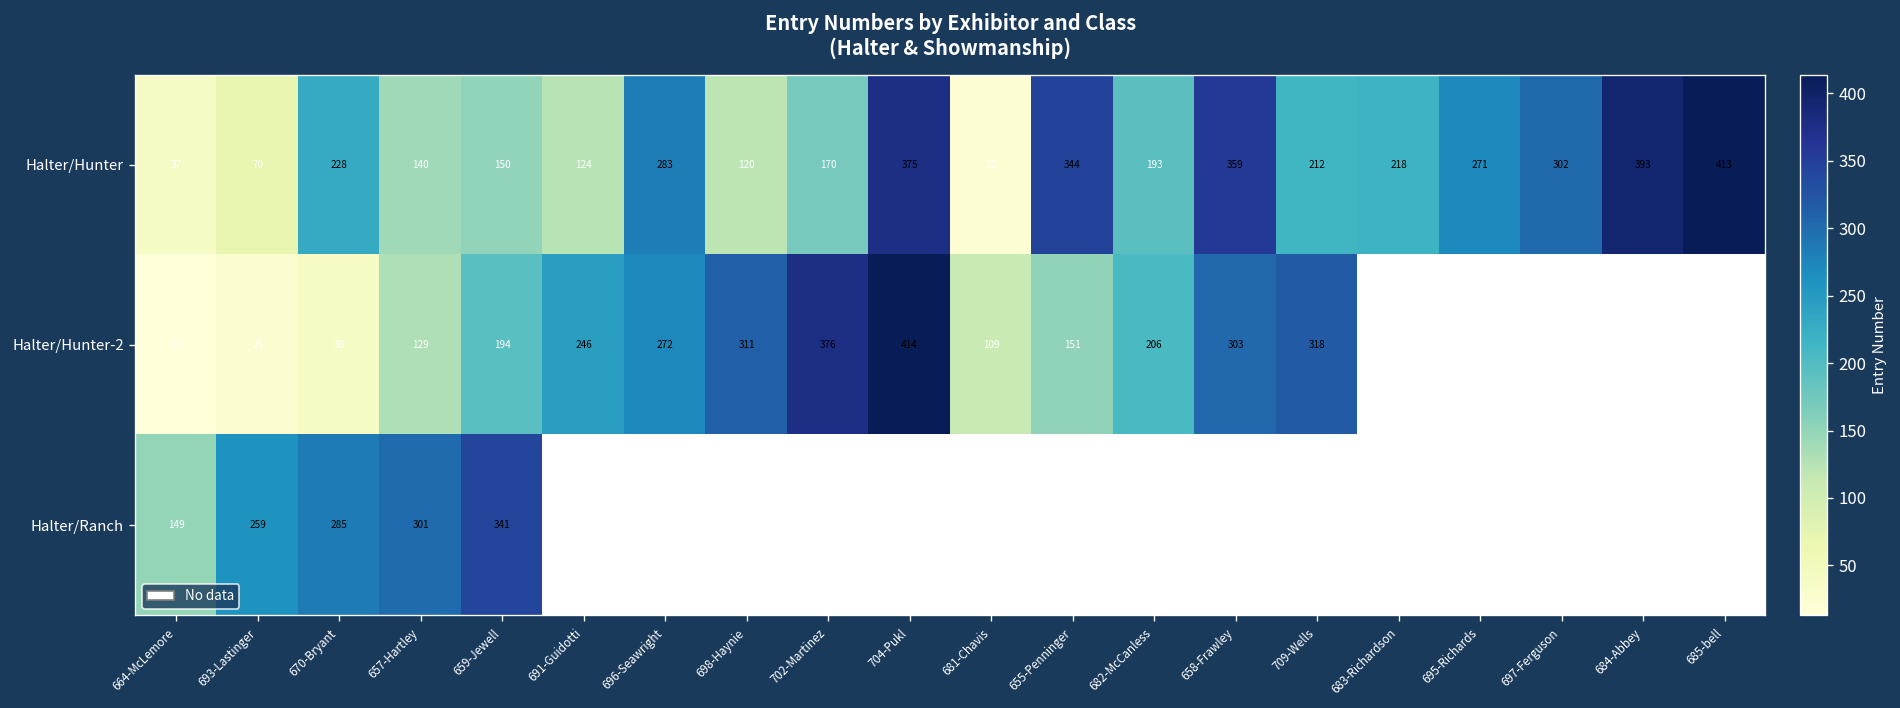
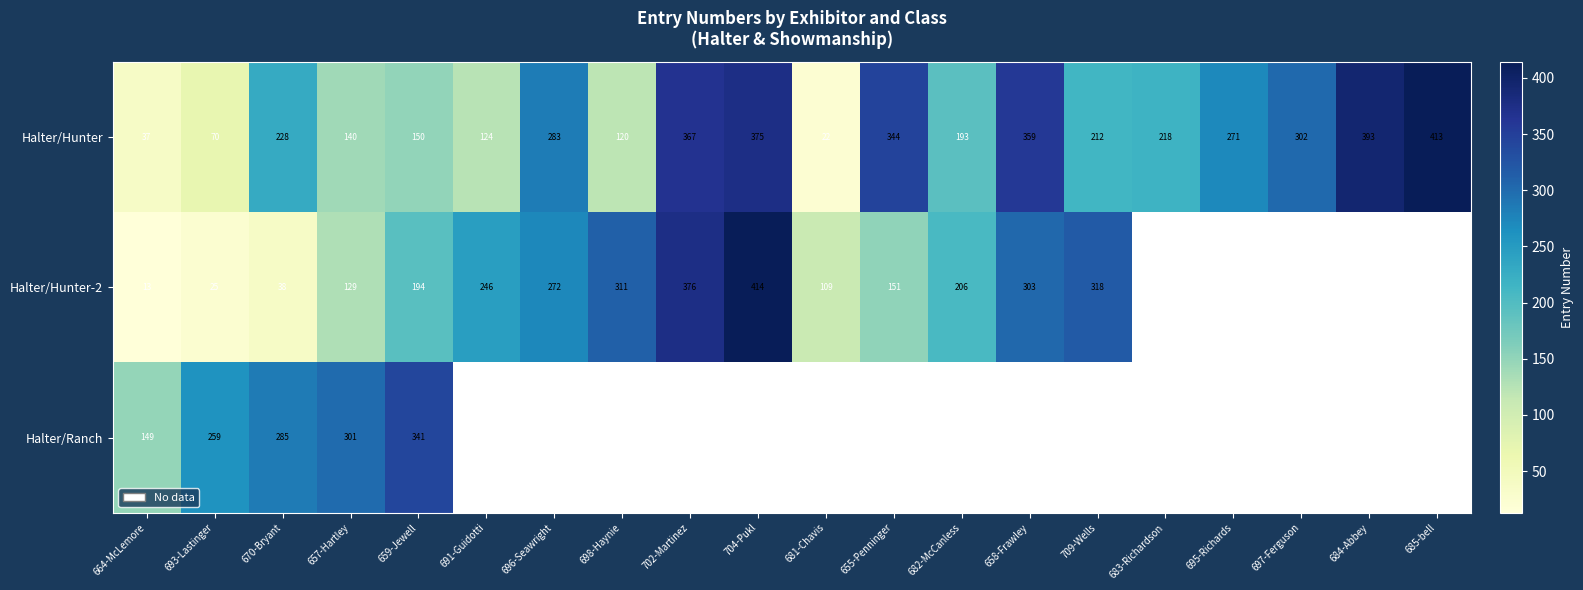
Halter/Hunter, 702-Martinez: 170 -> 367
